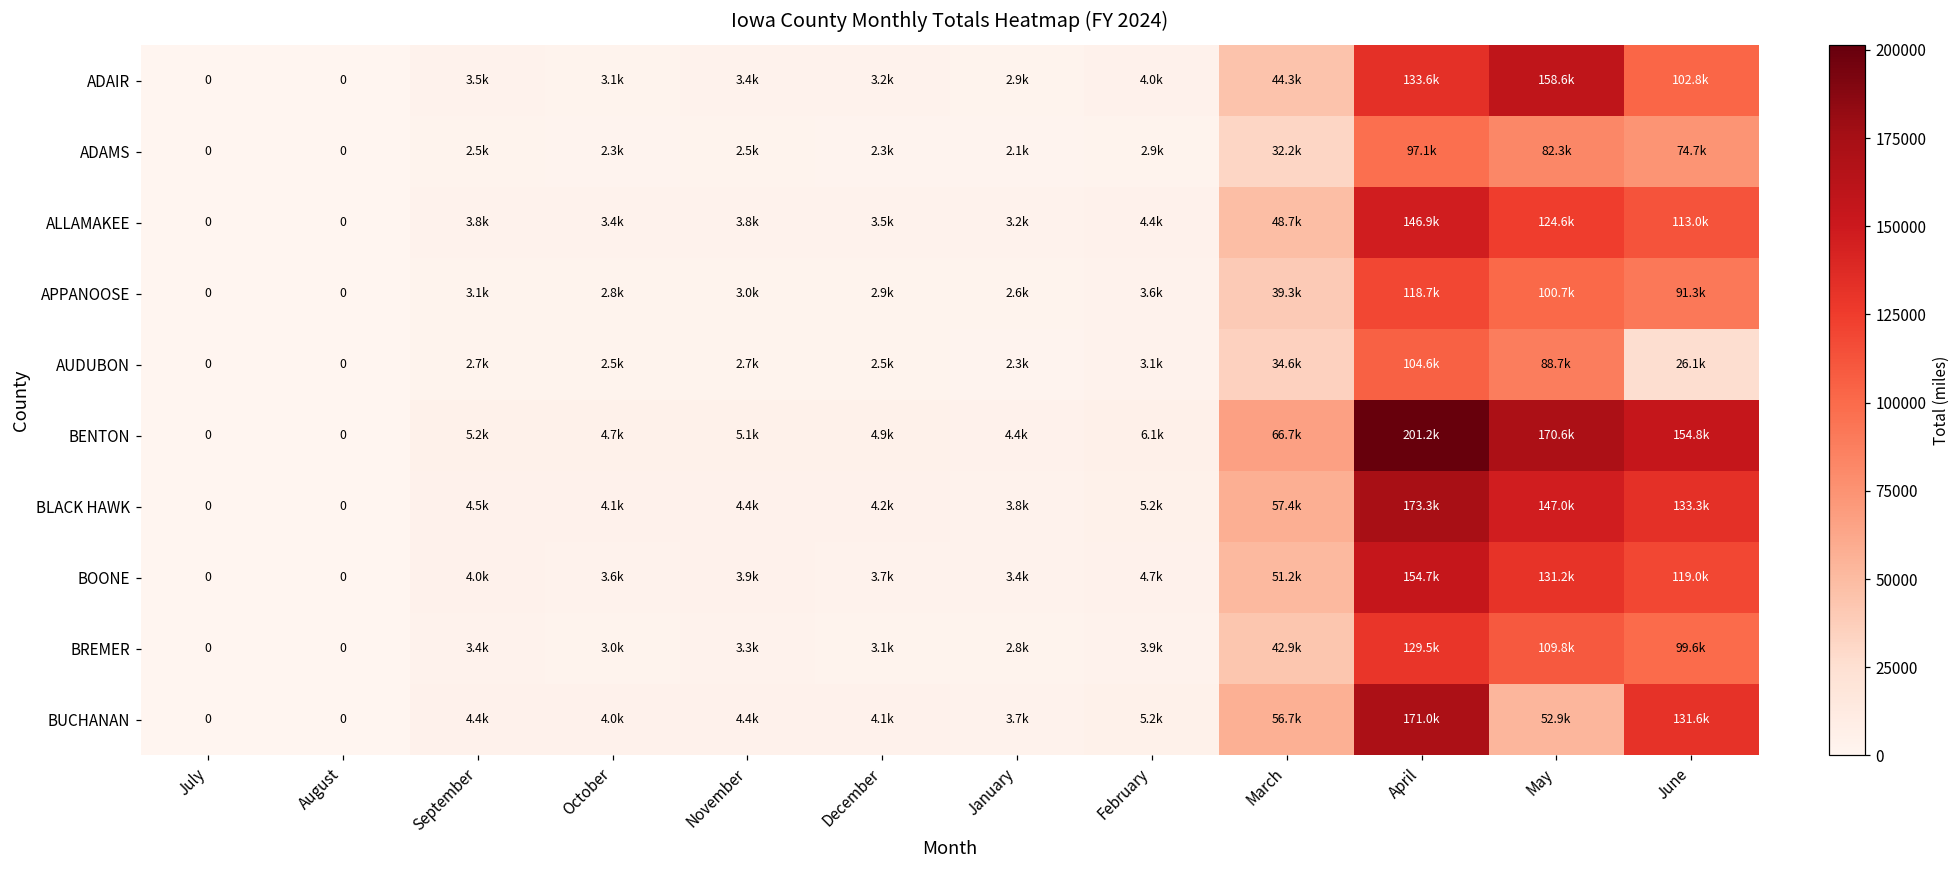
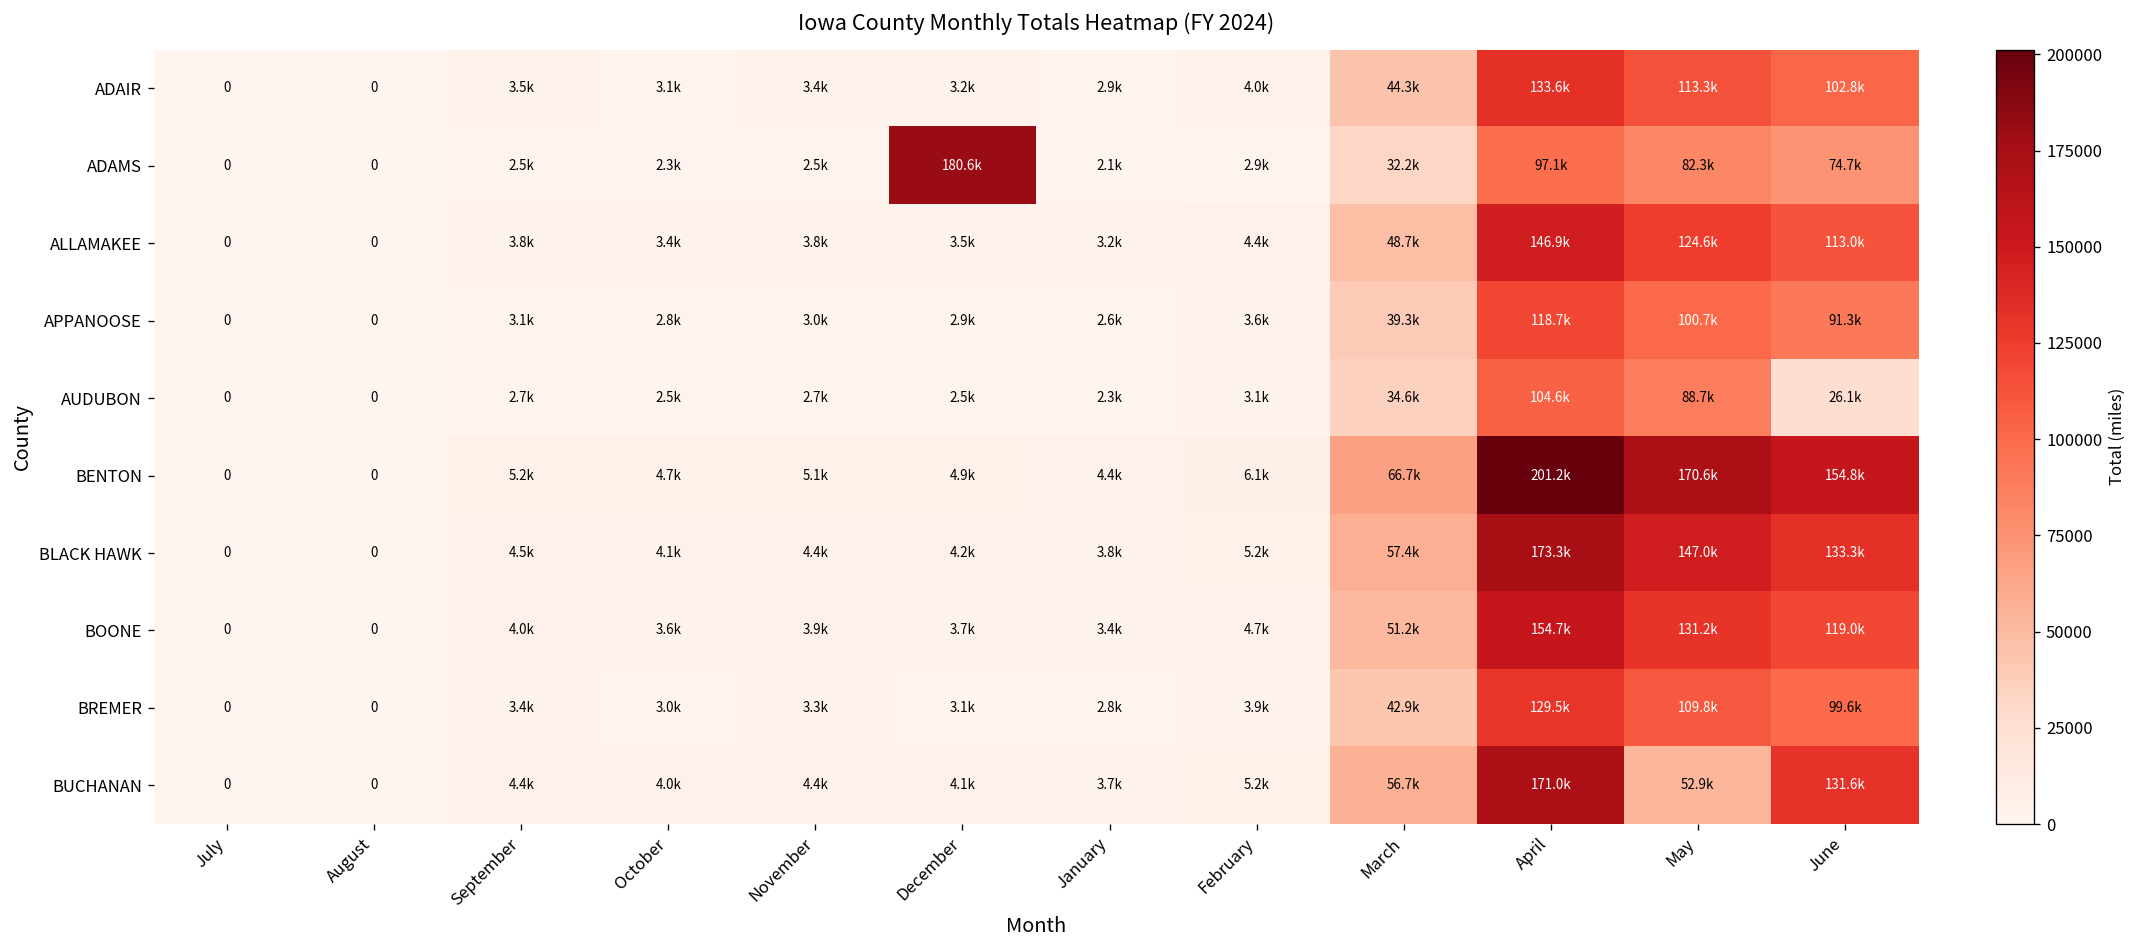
ADAIR, May: 158.6k -> 113.3k
ADAMS, December: 2.3k -> 180.6k
